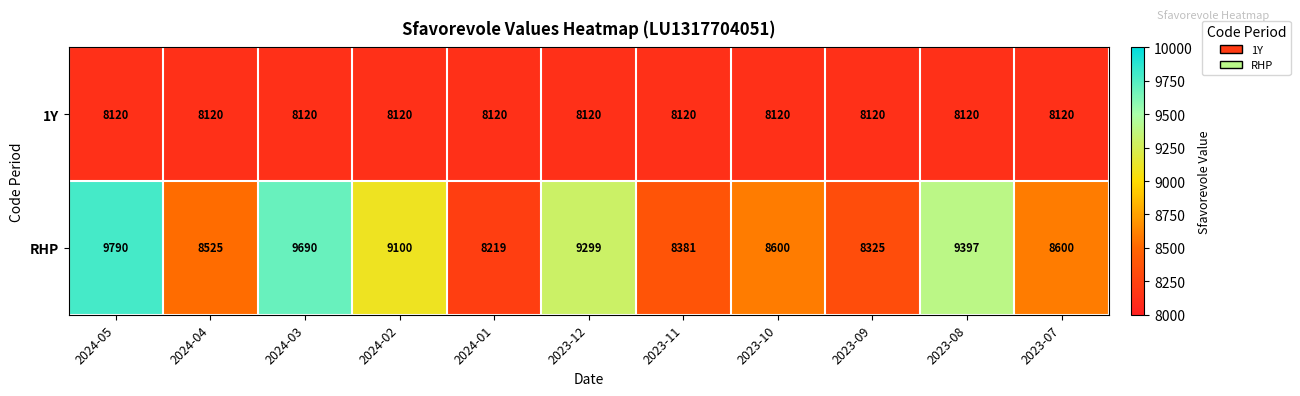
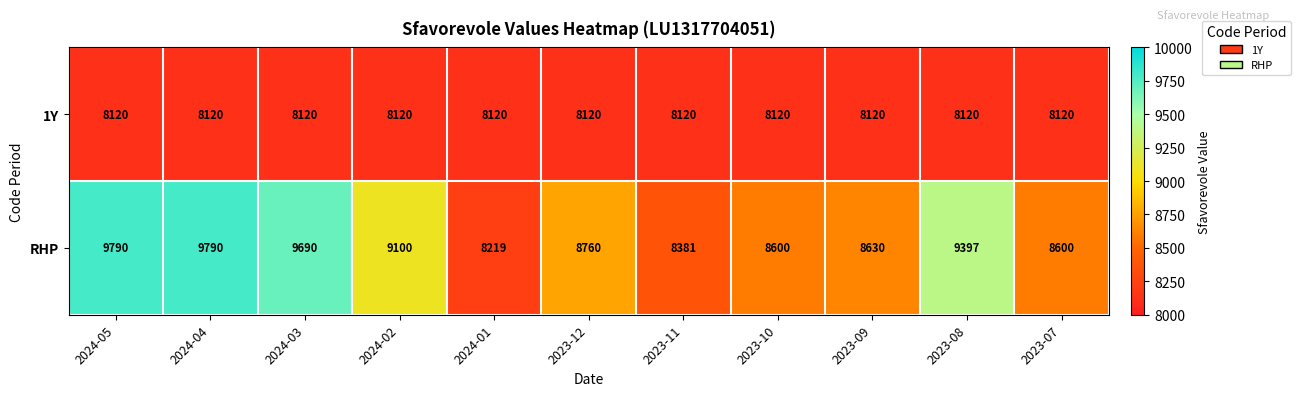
RHP, 2024-04: 8525 -> 9790
RHP, 2023-12: 9299 -> 8760
RHP, 2023-09: 8325 -> 8630
